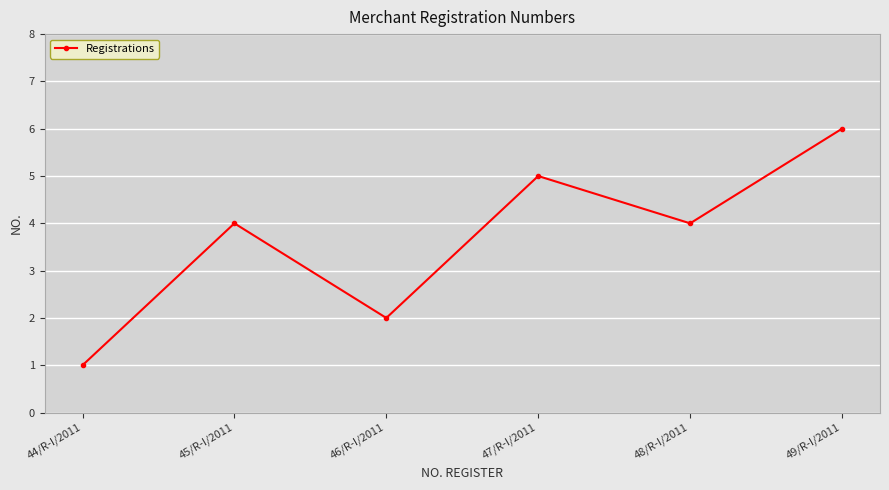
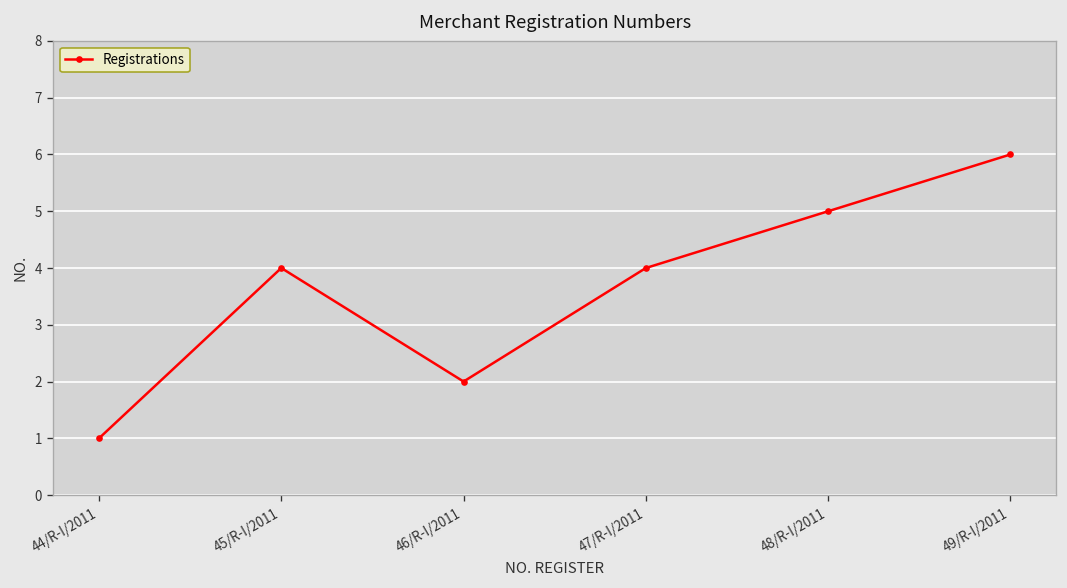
47/R-I/2011: 5 -> 4
48/R-I/2011: 4 -> 5
